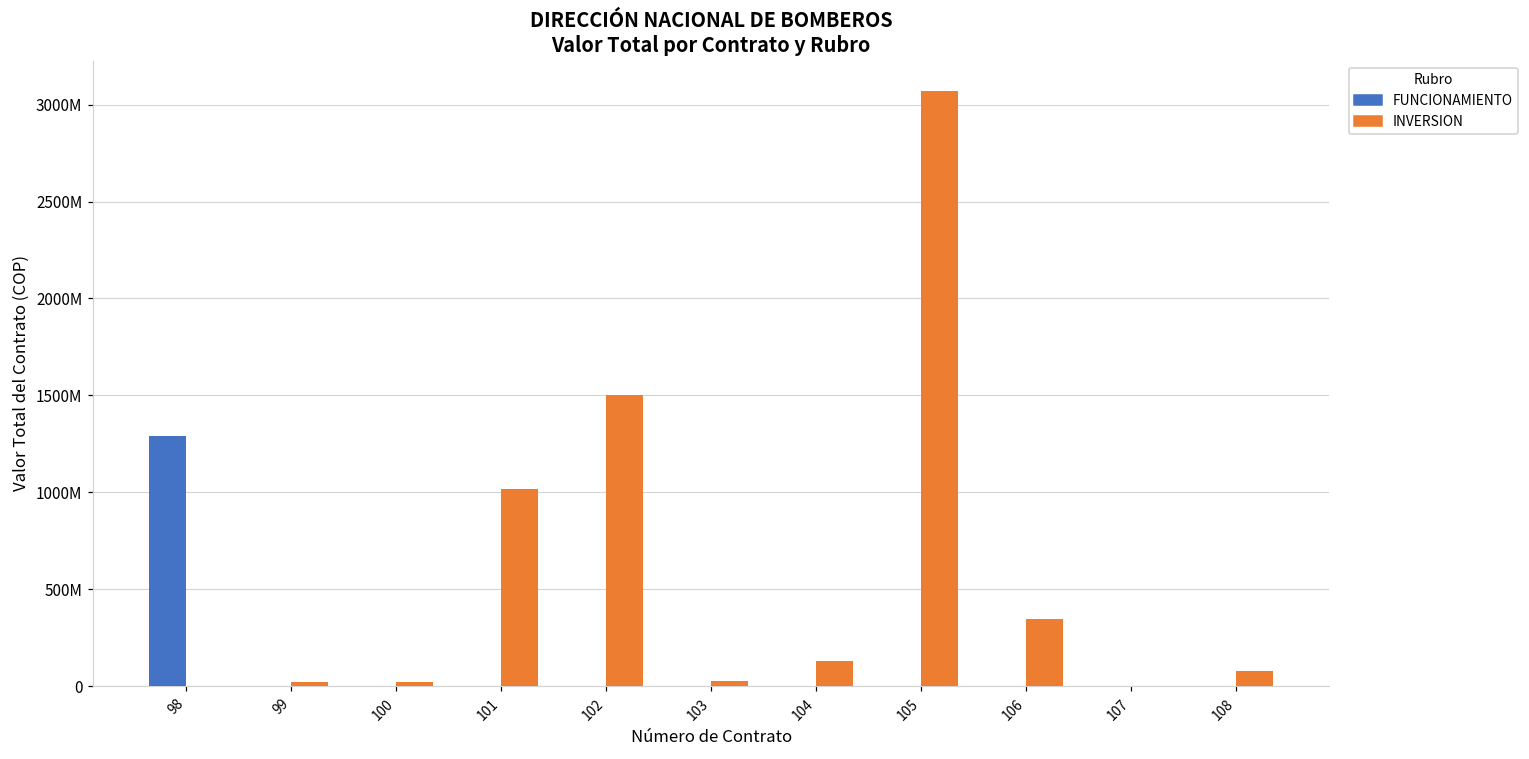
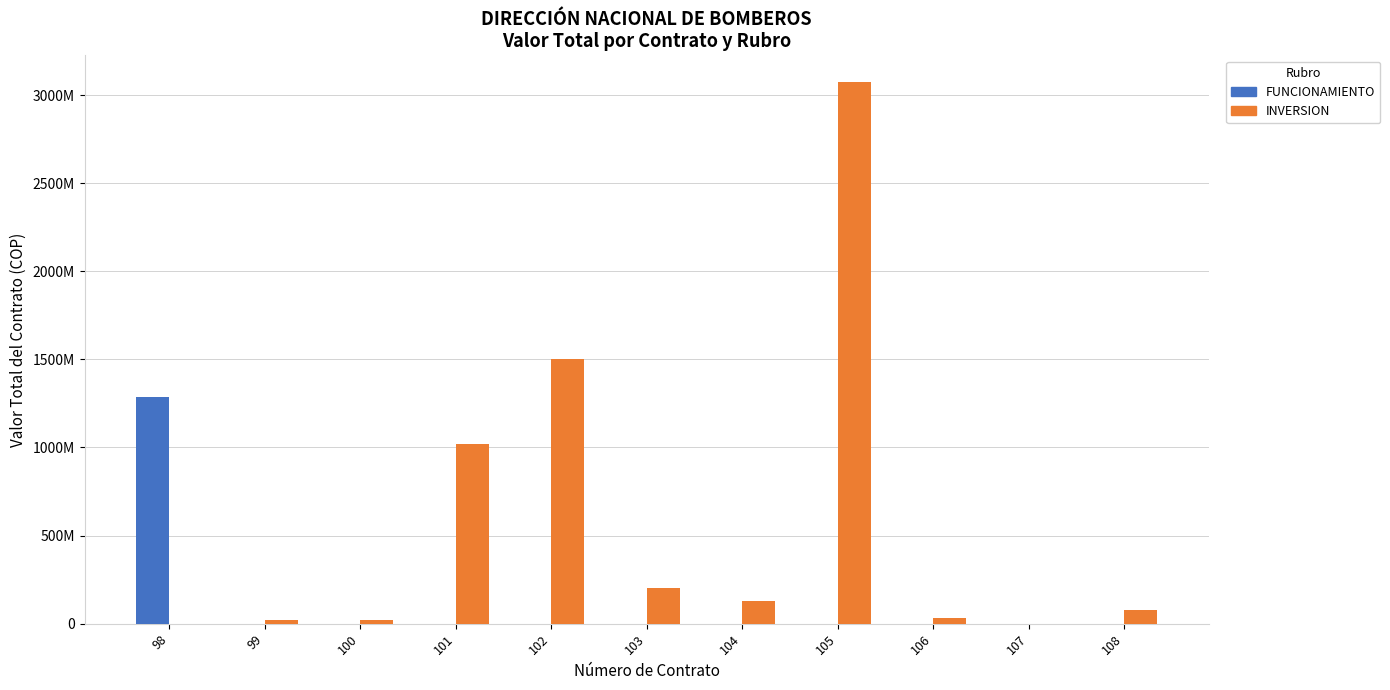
INVERSION, 103: 20000000 -> 200000000
INVERSION, 106: 350000000 -> 30000000
